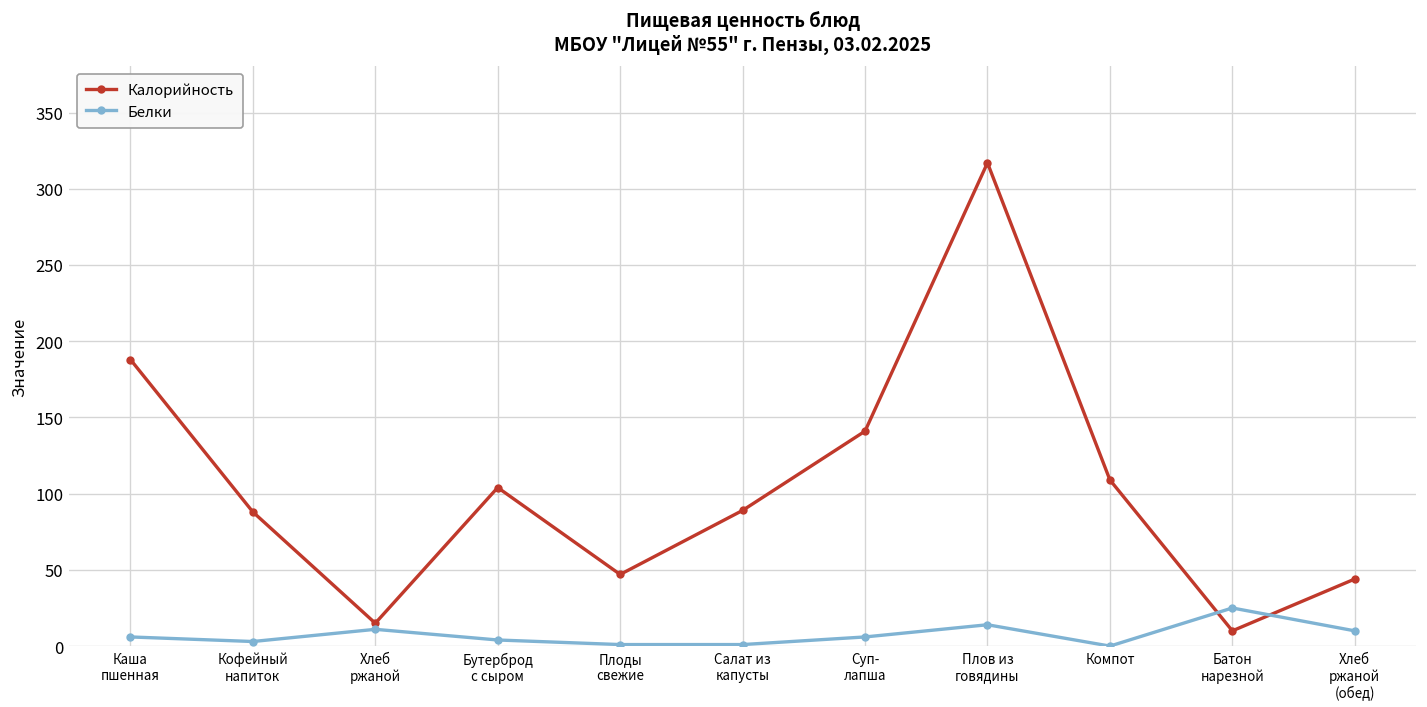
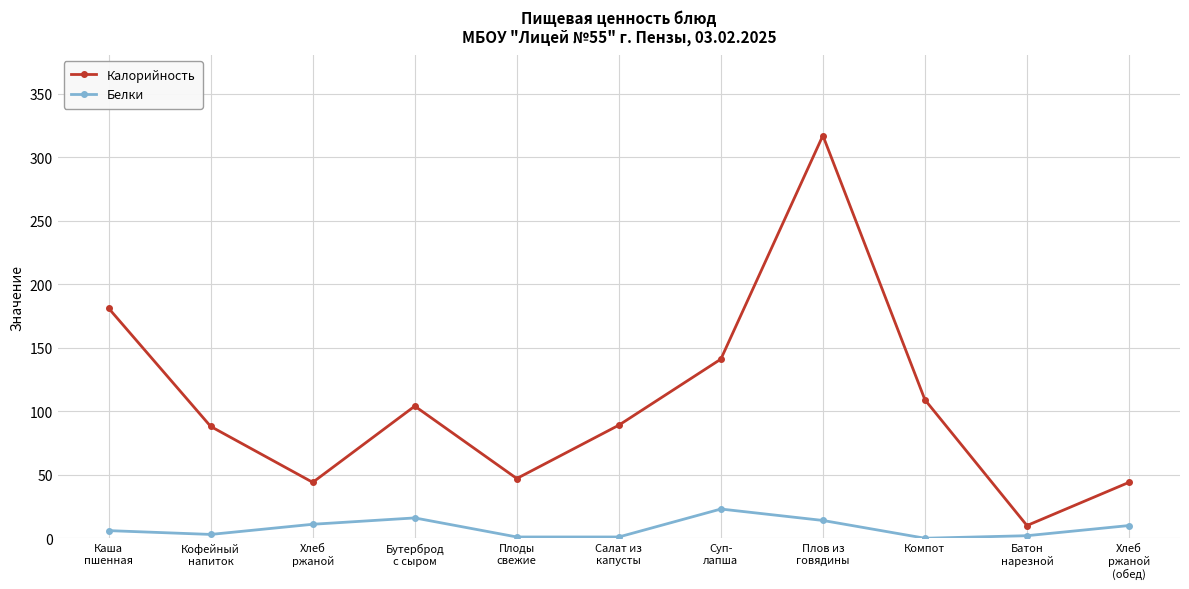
Калорийность, Каша пшенная: 188 -> 181
Калорийность, Хлеб ржаной: 15 -> 44
Белки, Бутерброд с сыром: 4 -> 16
Белки, Суп- лапша: 6 -> 23
Белки, Батон нарезной: 25 -> 2
